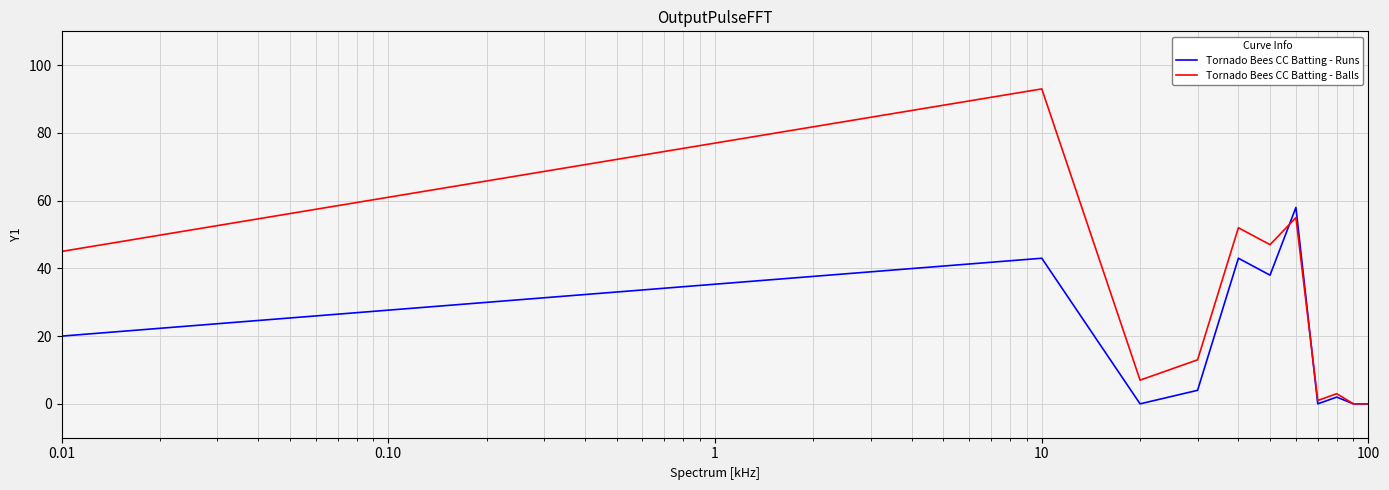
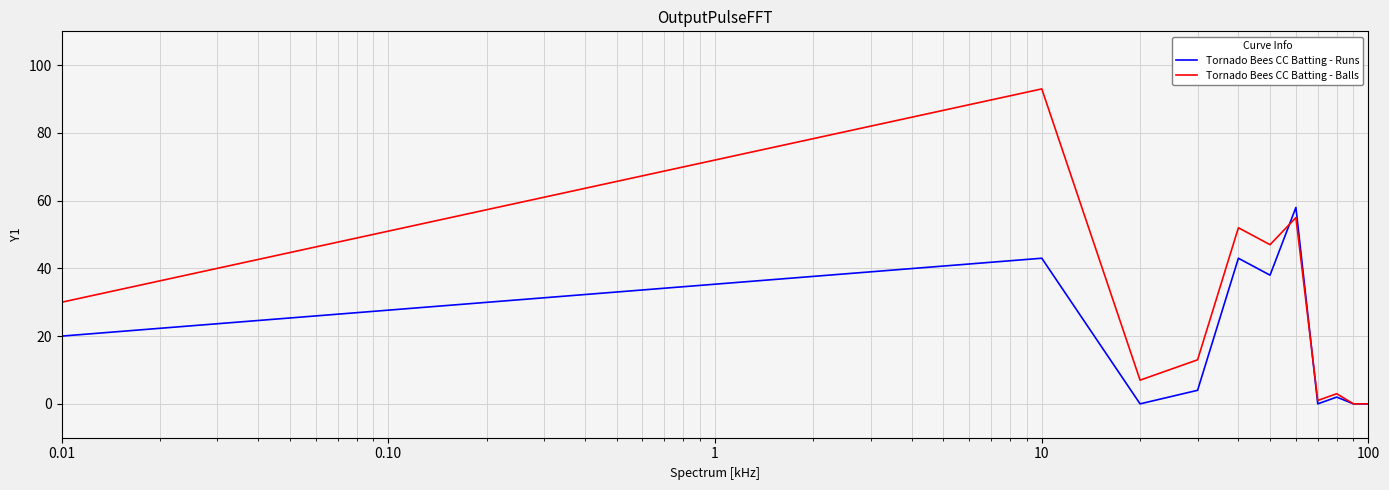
Tornado Bees CC Batting - Balls, 0.01: 45 -> 30
